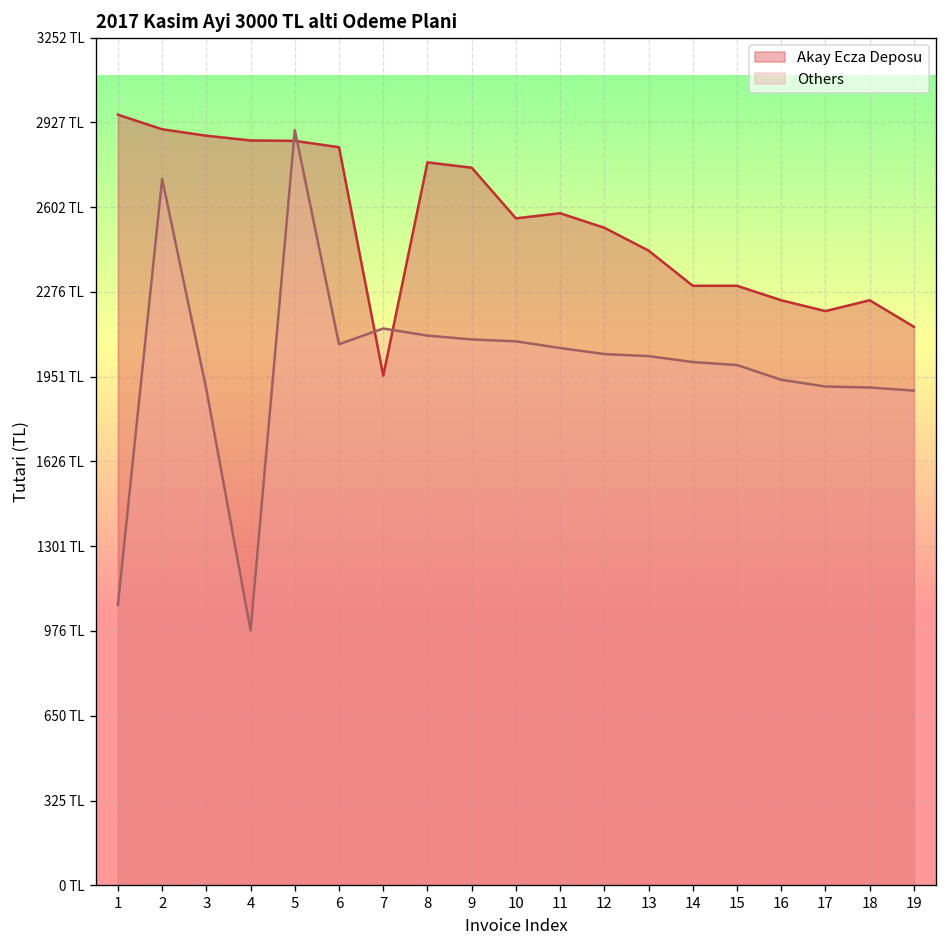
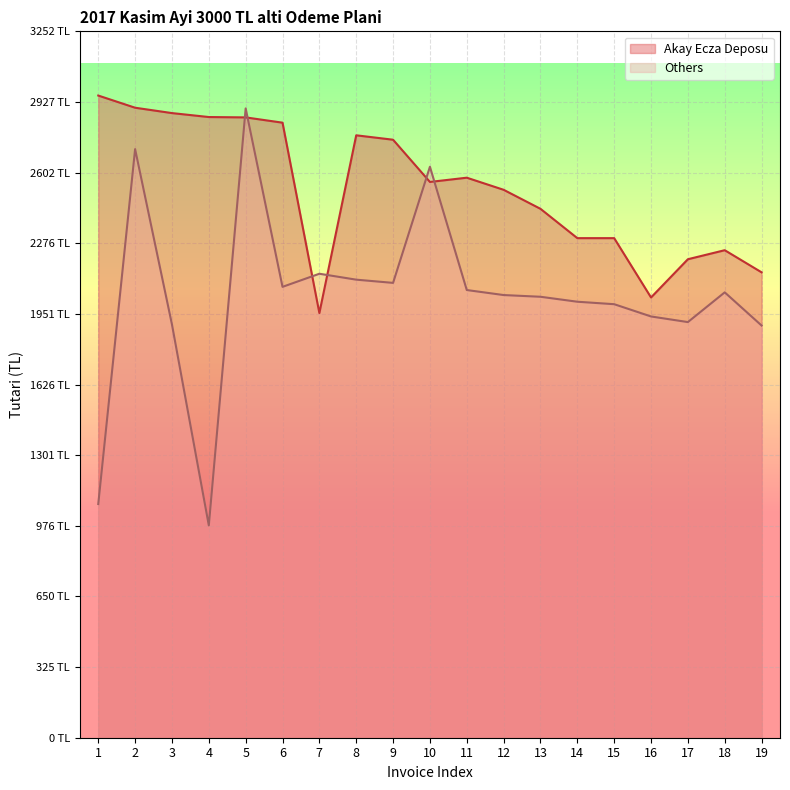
Others, 10: 2090 TL -> 2630 TL
Akay Ecza Deposu, 16: 2240 TL -> 2030 TL
Others, 18: 1910 TL -> 2050 TL
